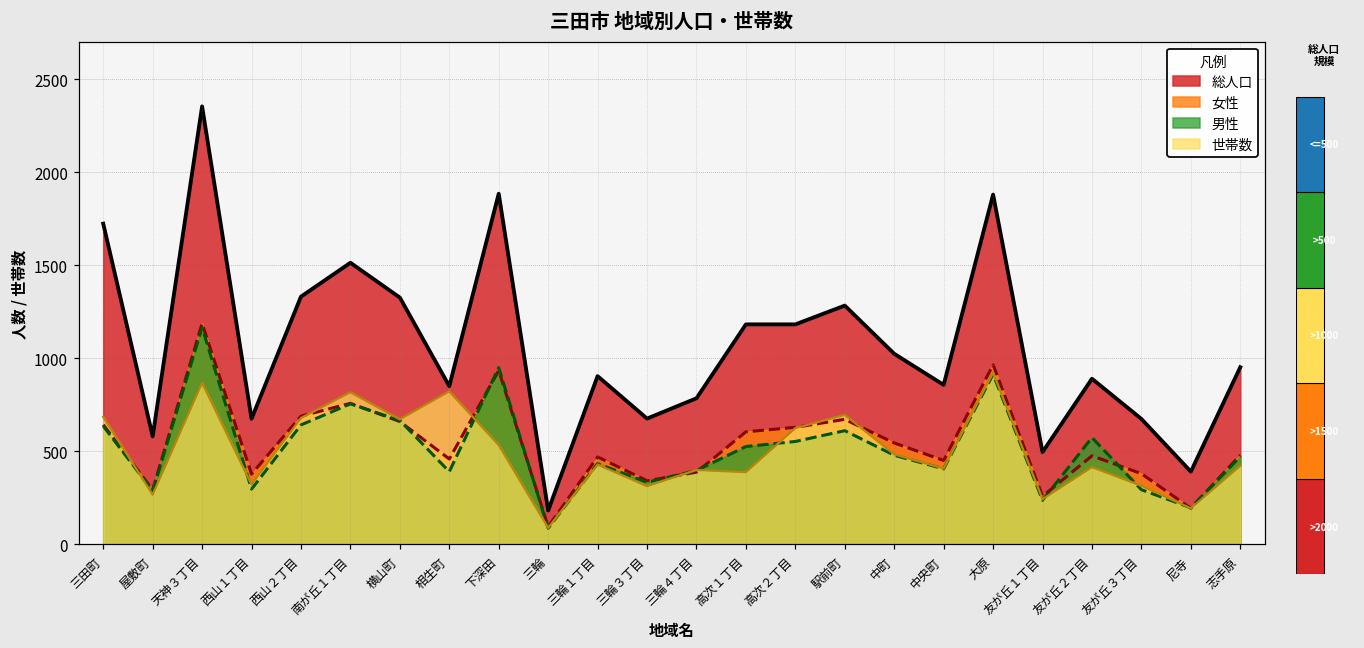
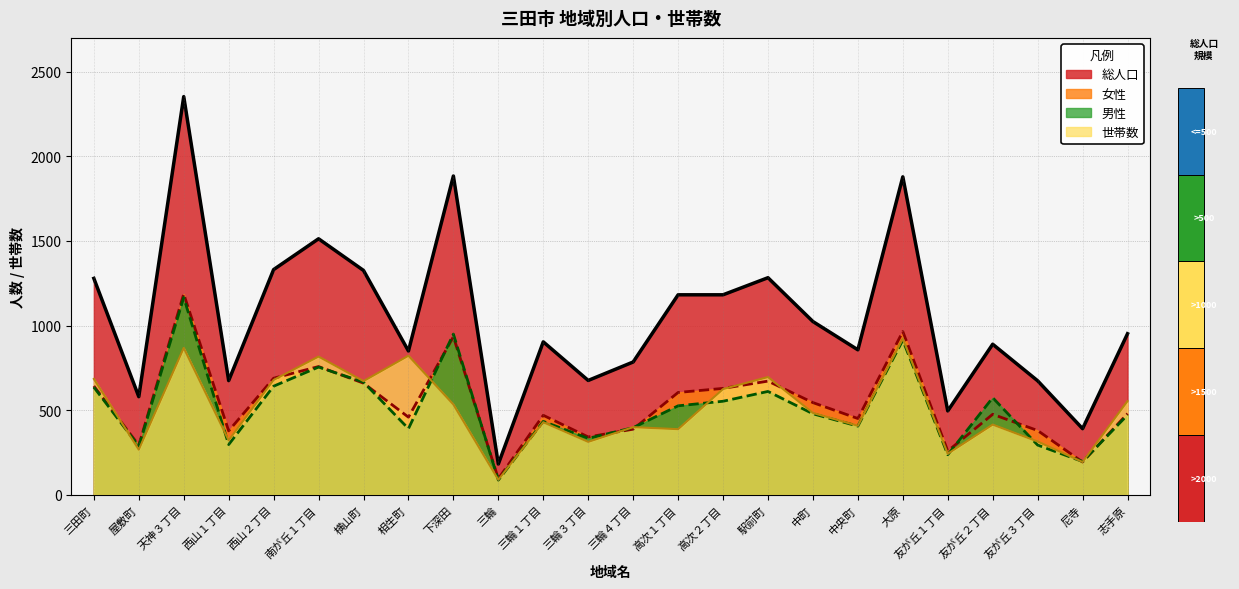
三田市 地域別人口・世帯数, 総人口, 三田町: 1720 -> 1280
三田市 地域別人口・世帯数, 世帯数, 志手原: 420 -> 550
